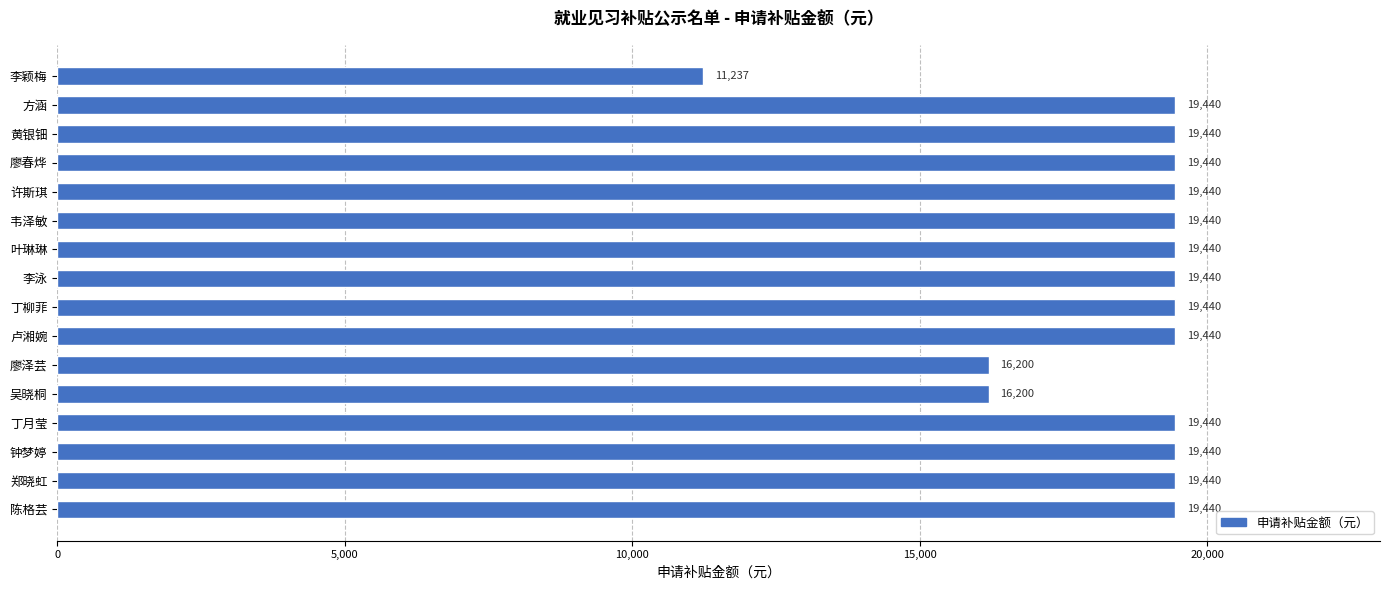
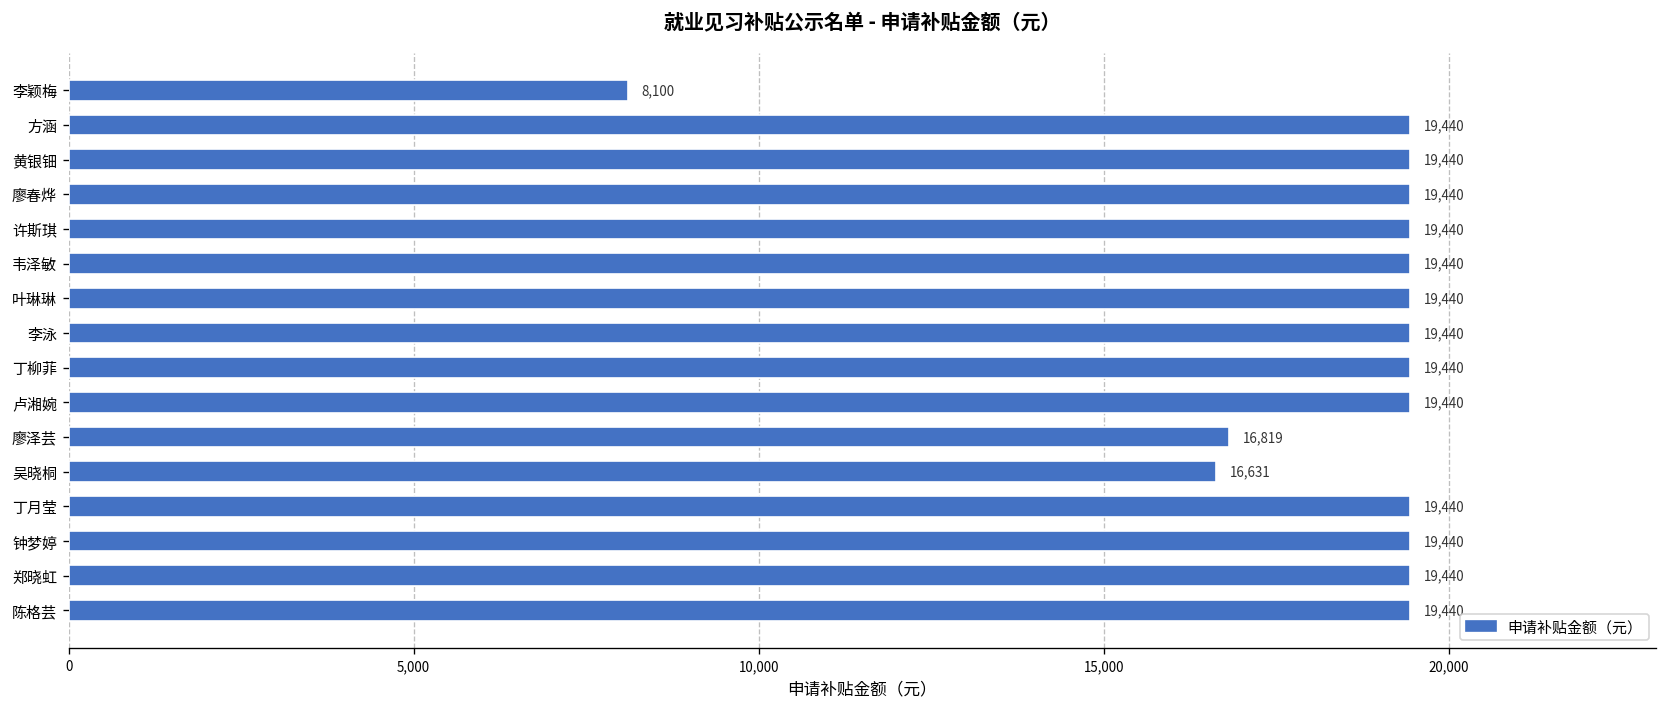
李颖梅: 11,237 -> 8,100
廖泽芸: 16,200 -> 16,819
吴晓桐: 16,200 -> 16,631
